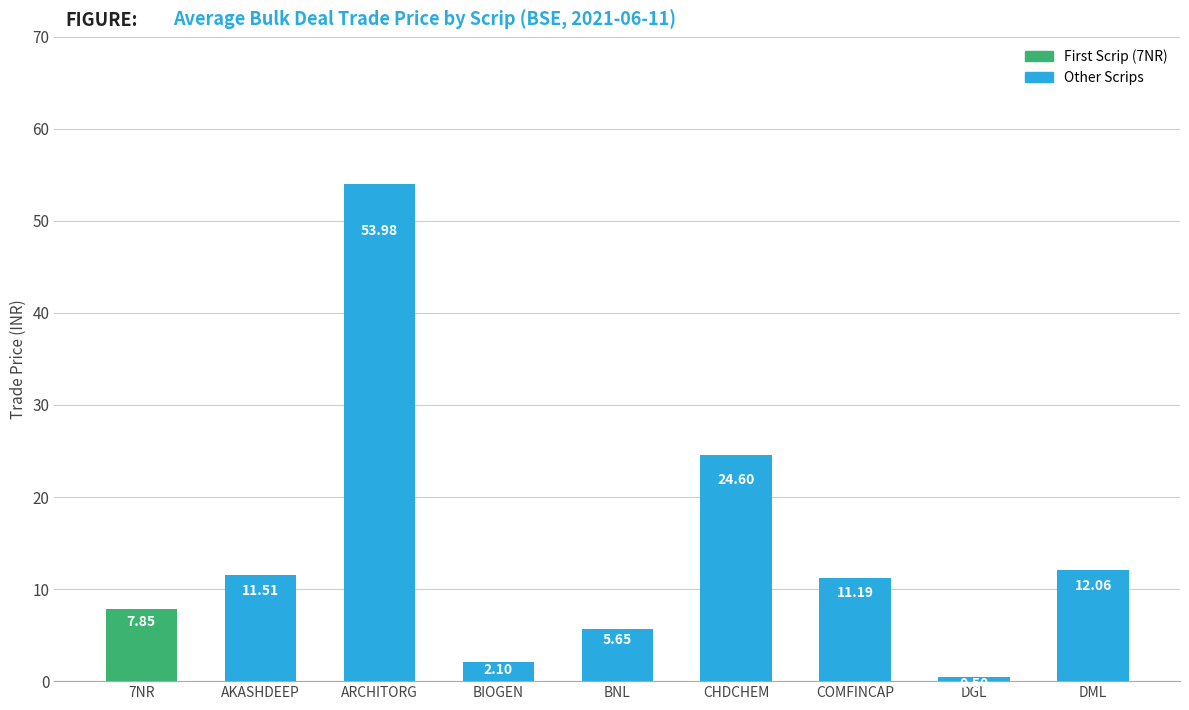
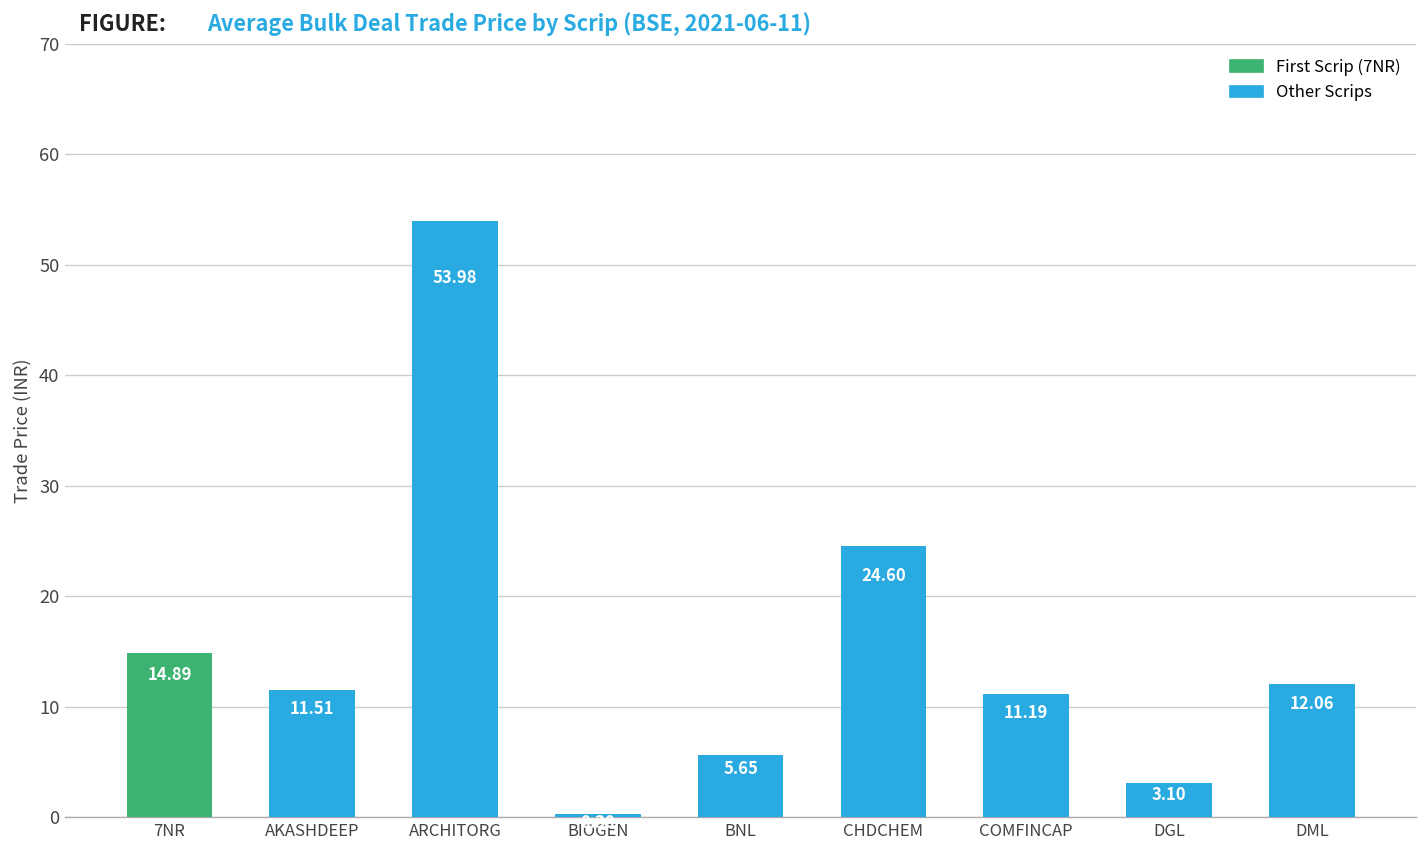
7NR: 7.85 -> 14.89
BIOGEN: 2 -> 0
DGL: 1 -> 3
